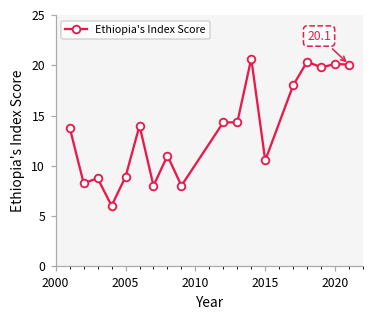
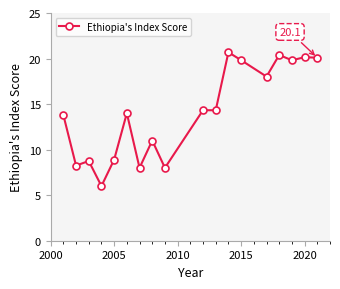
2015: 11 -> 20
